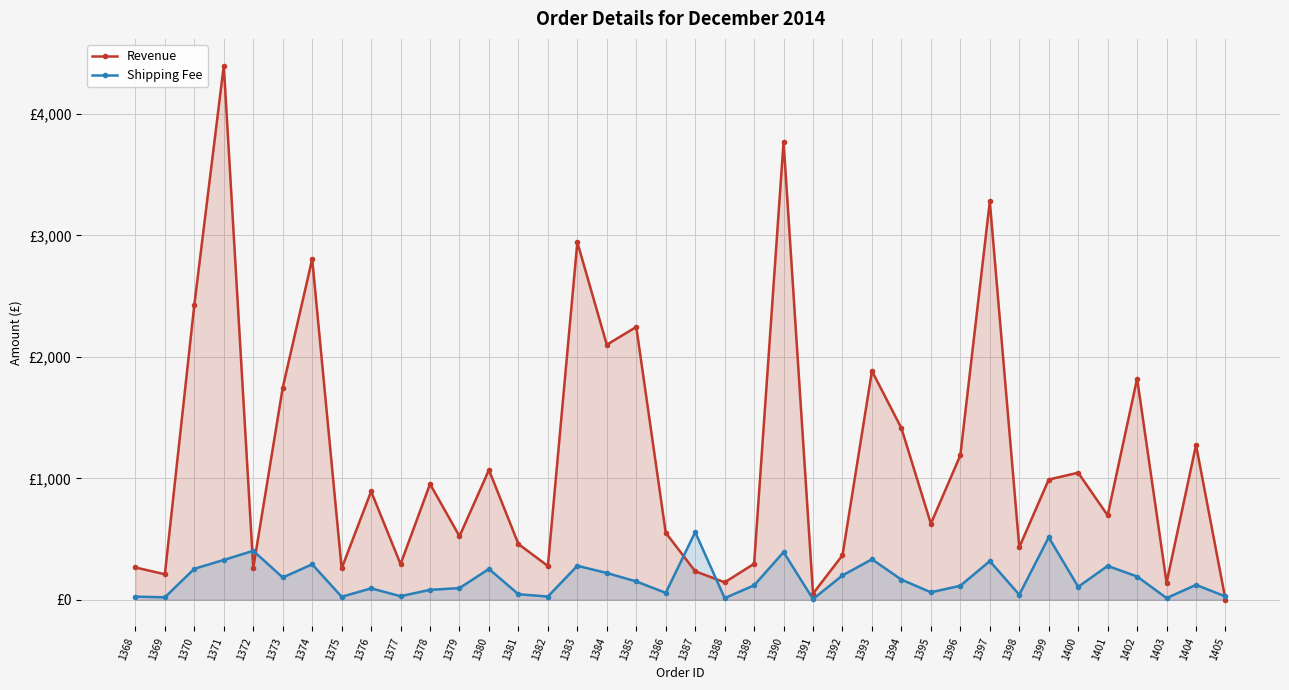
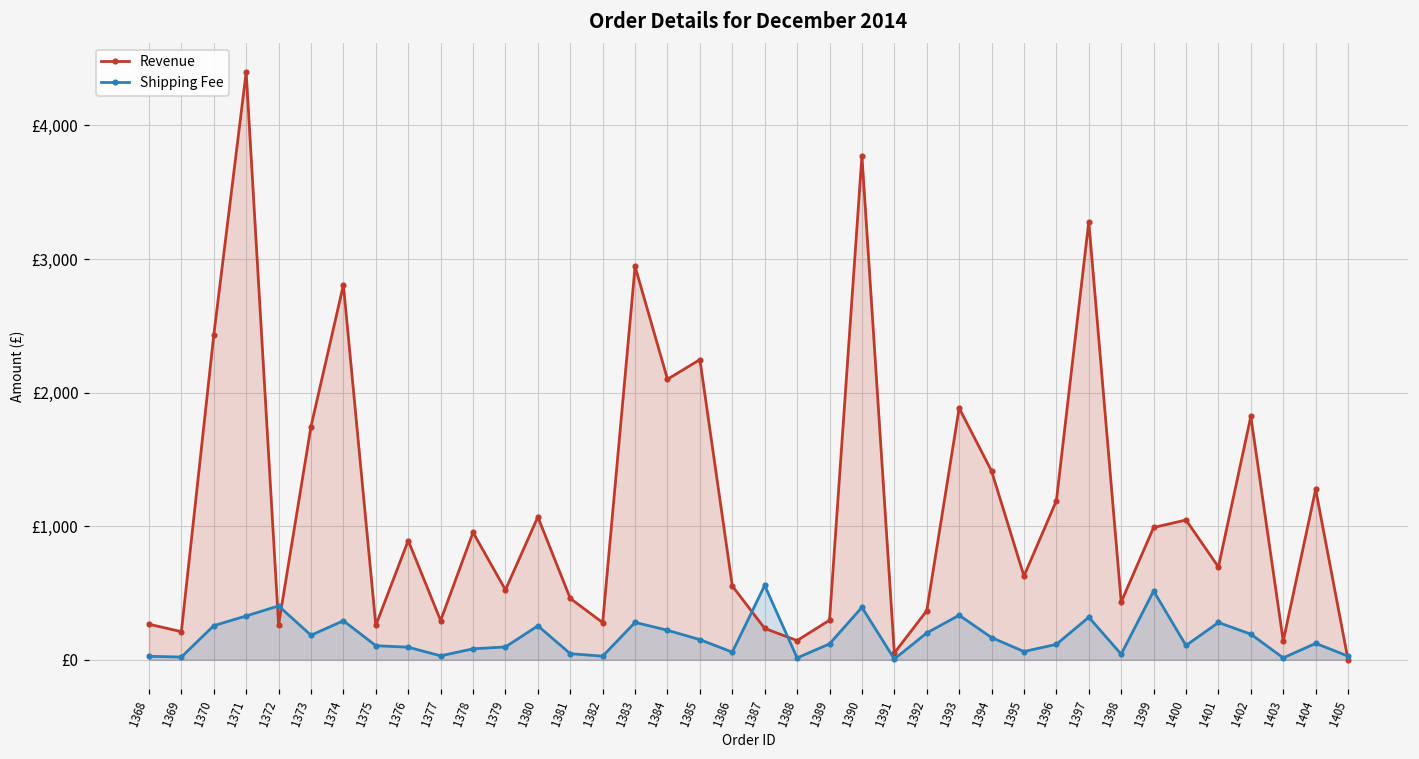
Shipping Fee, 1375: £20 -> £110
